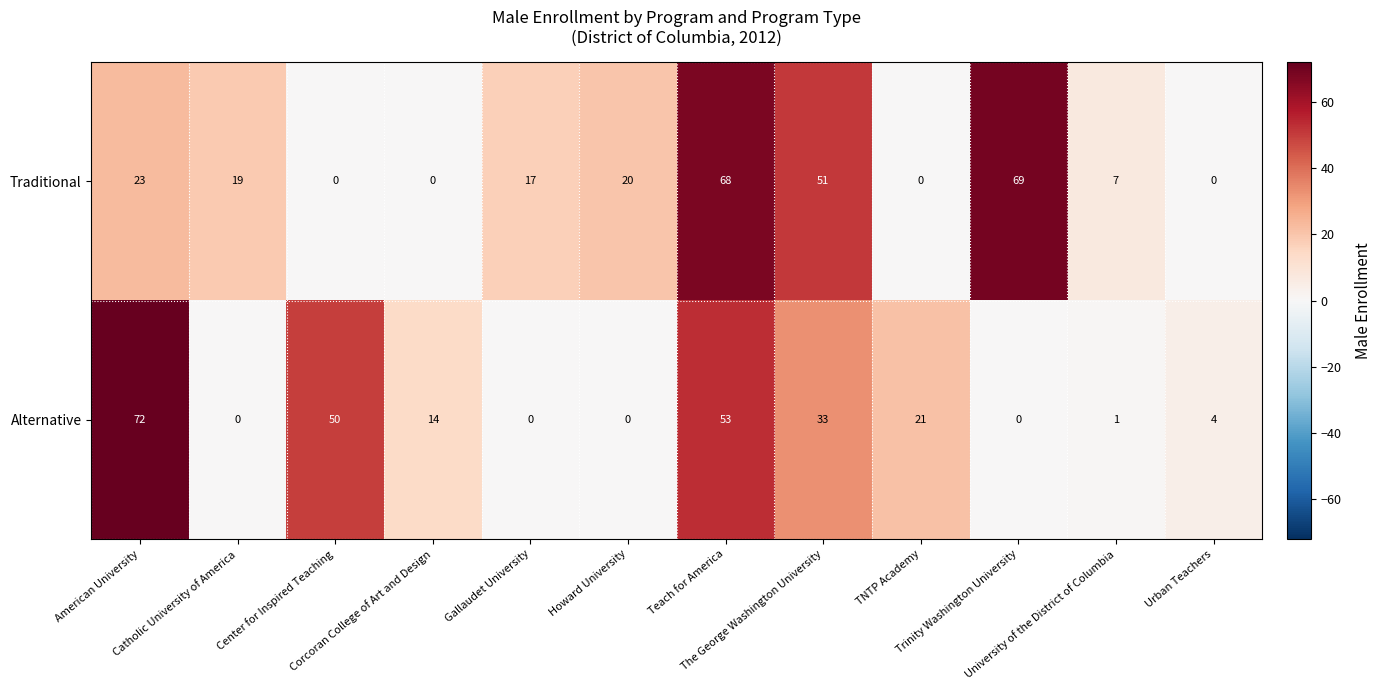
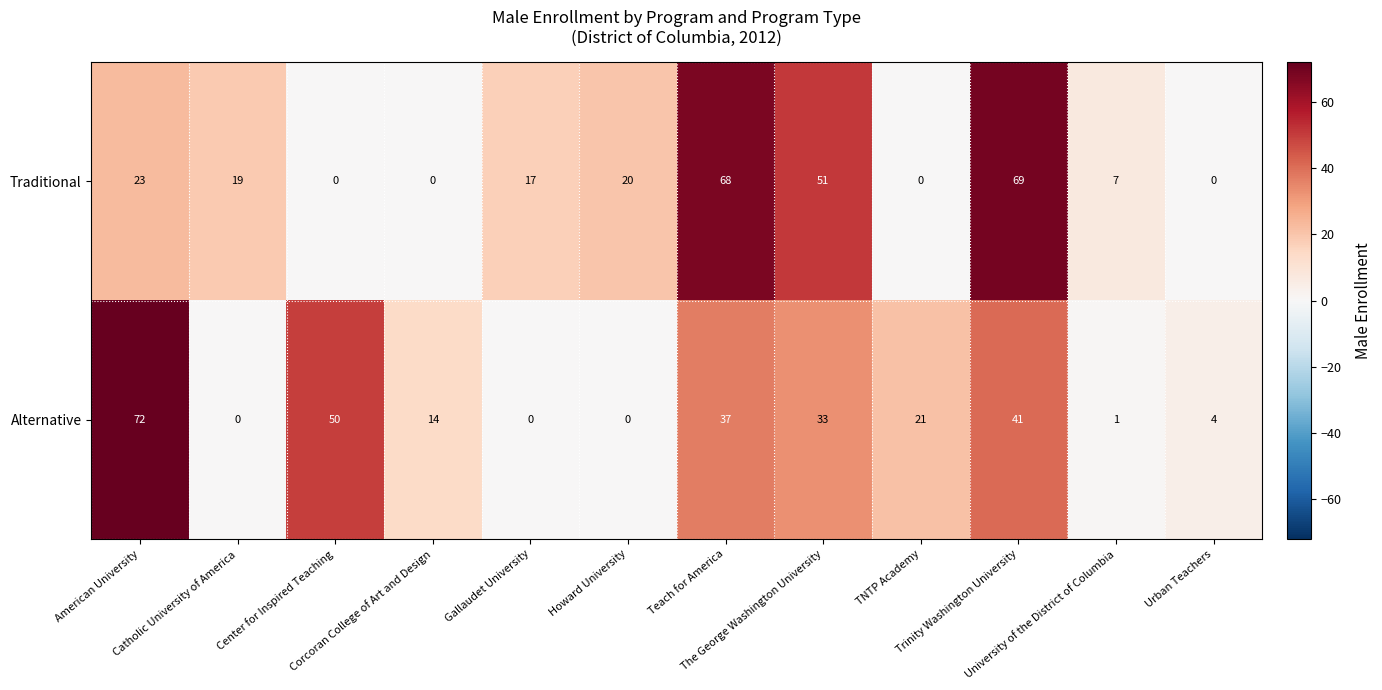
Alternative, Teach for America: 53 -> 37
Alternative, Trinity Washington University: 0 -> 41
